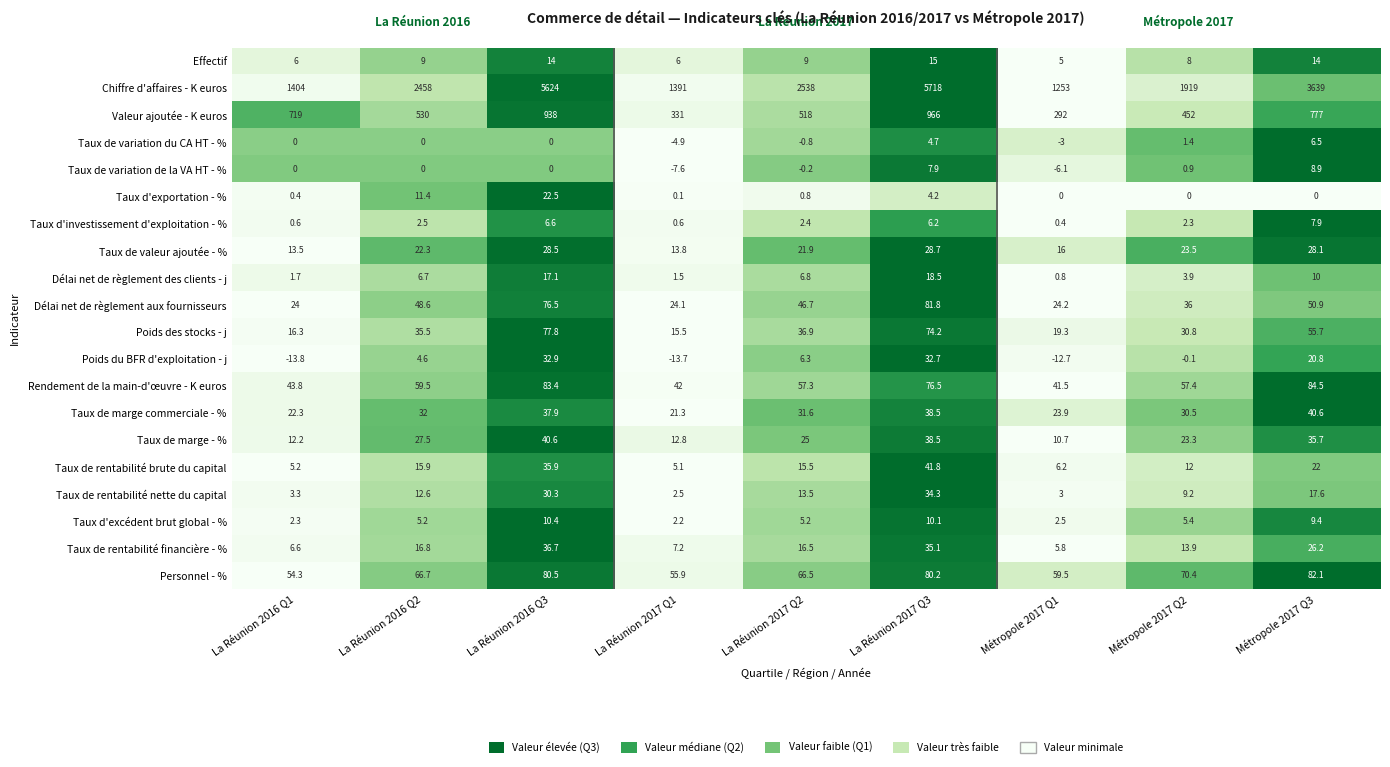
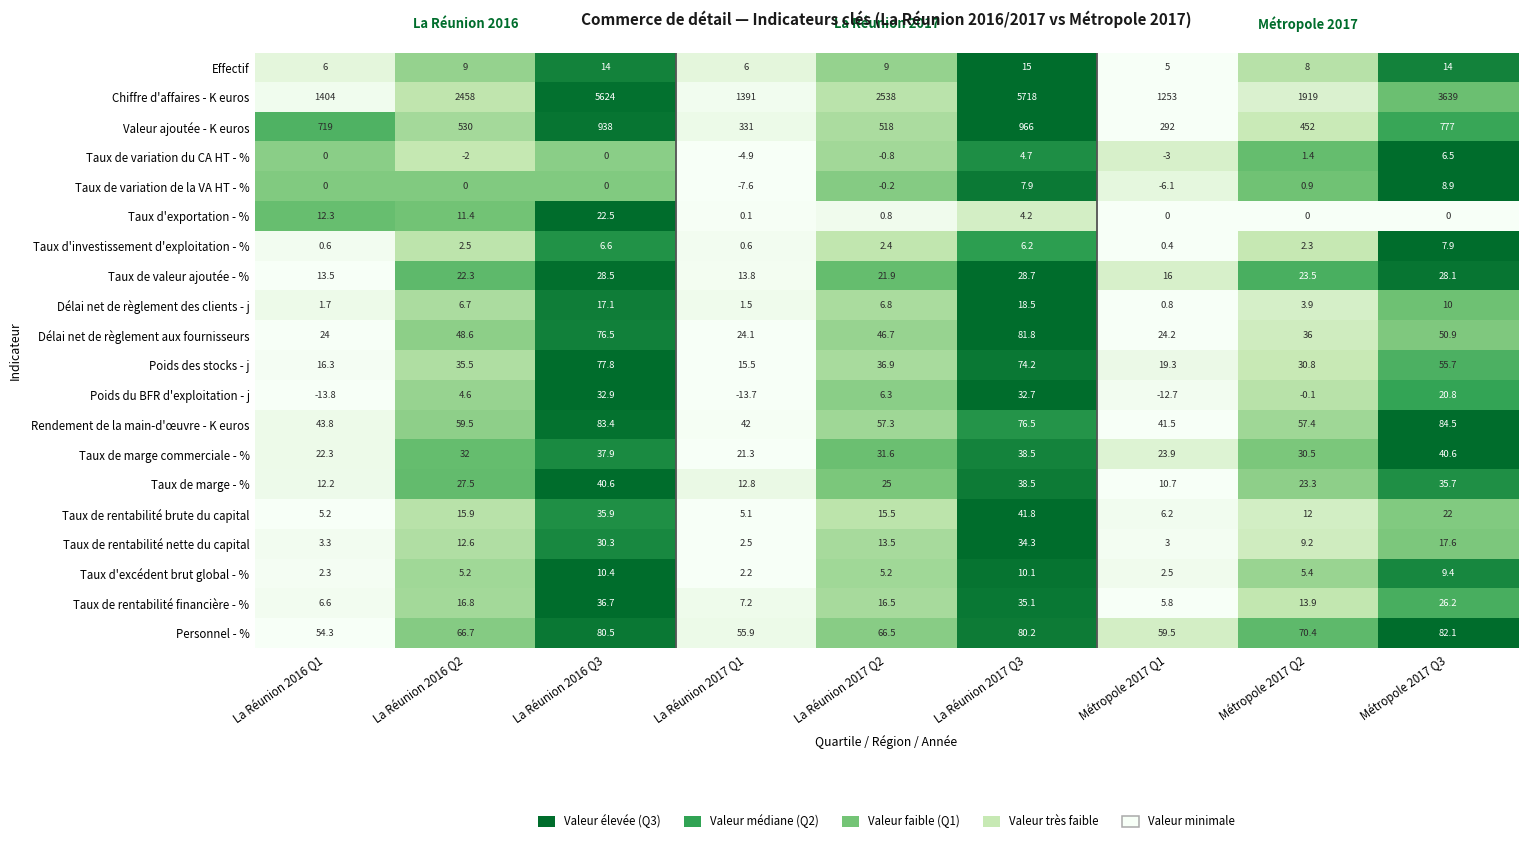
Taux de variation du CA HT - %, La Réunion 2016 Q2: 0 -> -2
Taux d'exportation - %, La Réunion 2016 Q1: 0.4 -> 12.3
